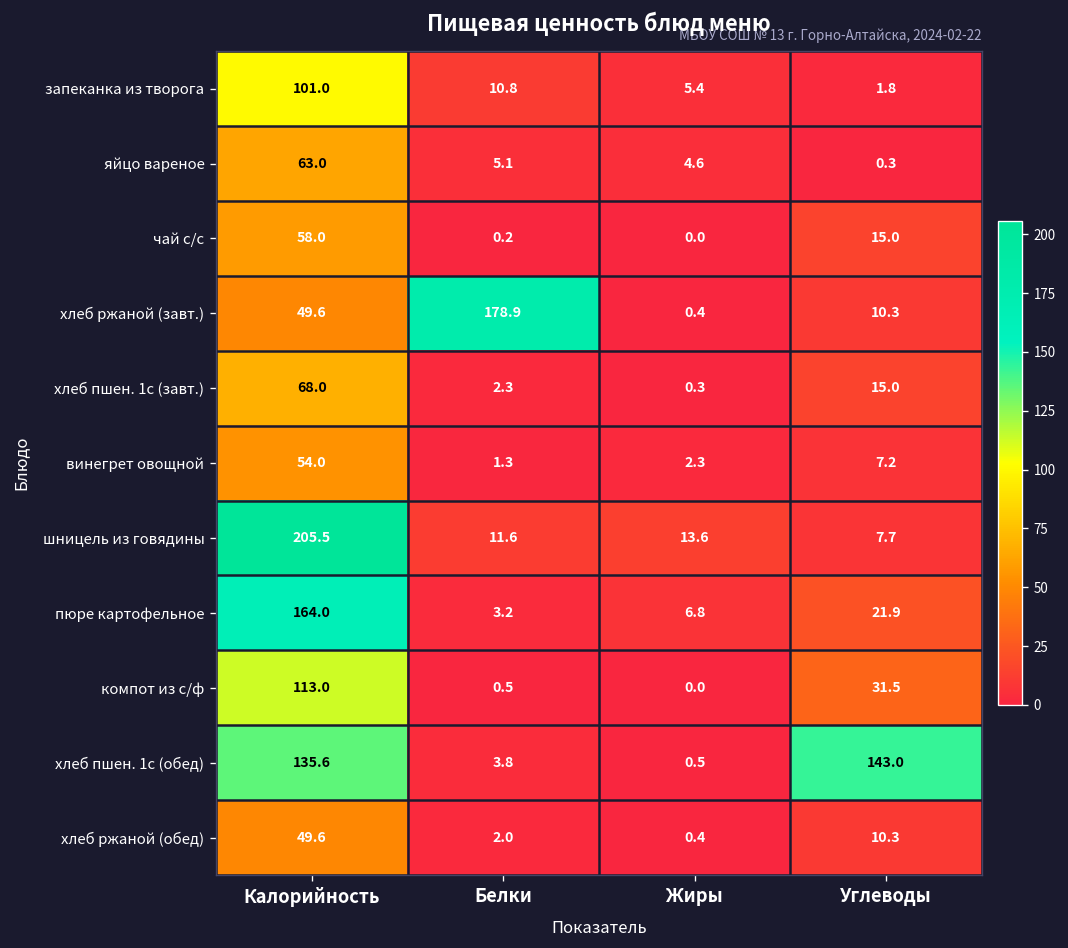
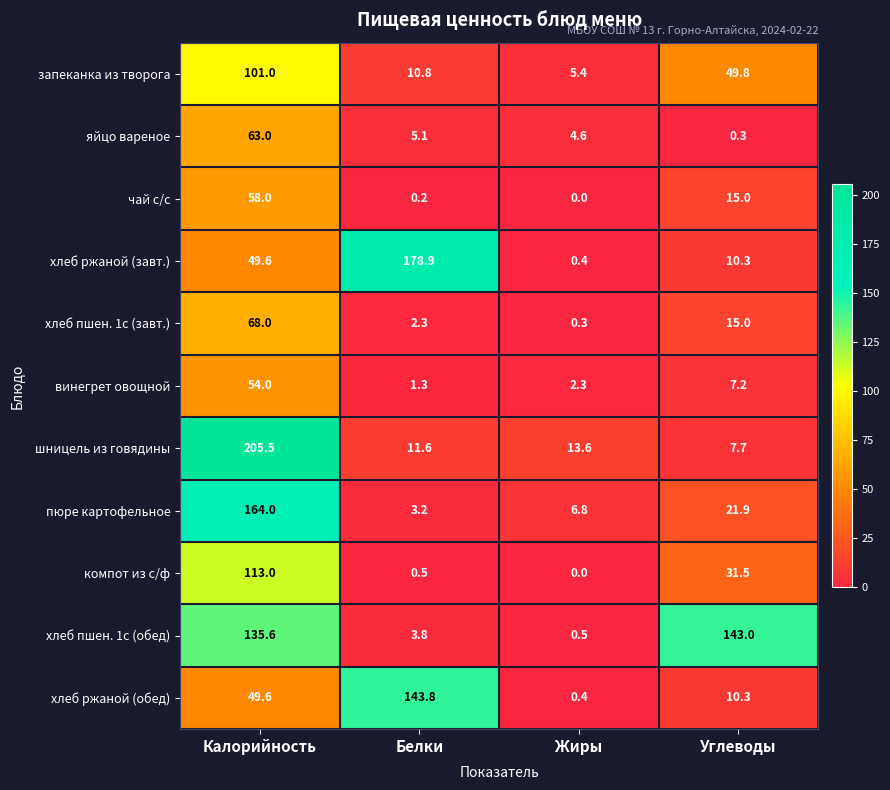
запеканка из творога, Углеводы: 1.8 -> 49.8
хлеб ржаной (обед), Белки: 2.0 -> 143.8
